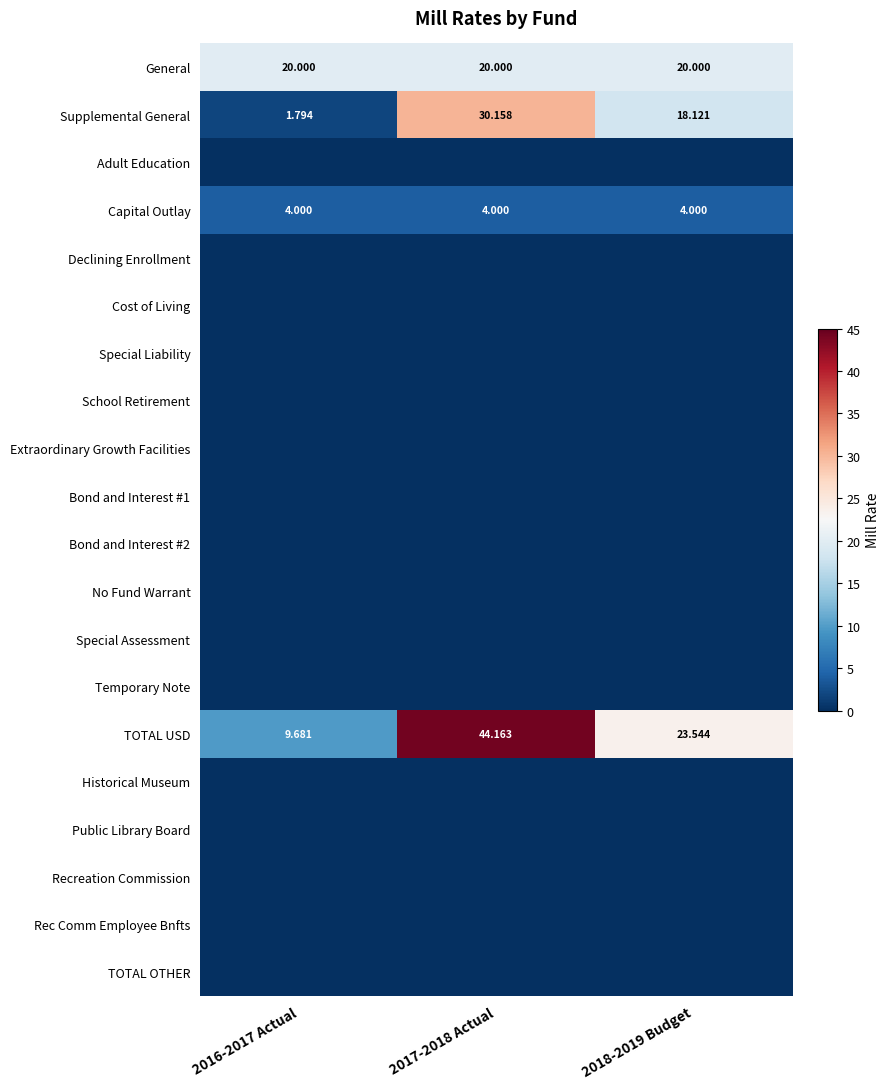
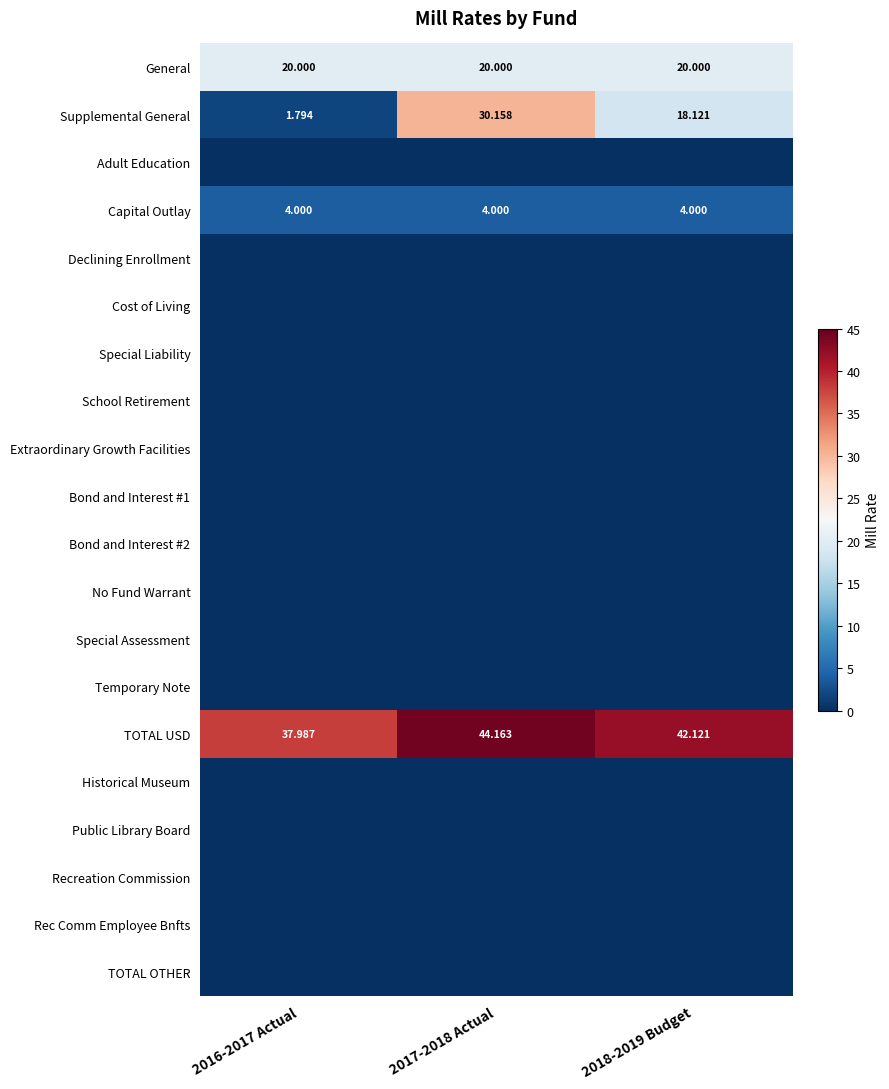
TOTAL USD, 2016-2017 Actual: 9.681 -> 37.987
TOTAL USD, 2018-2019 Budget: 23.544 -> 42.121
